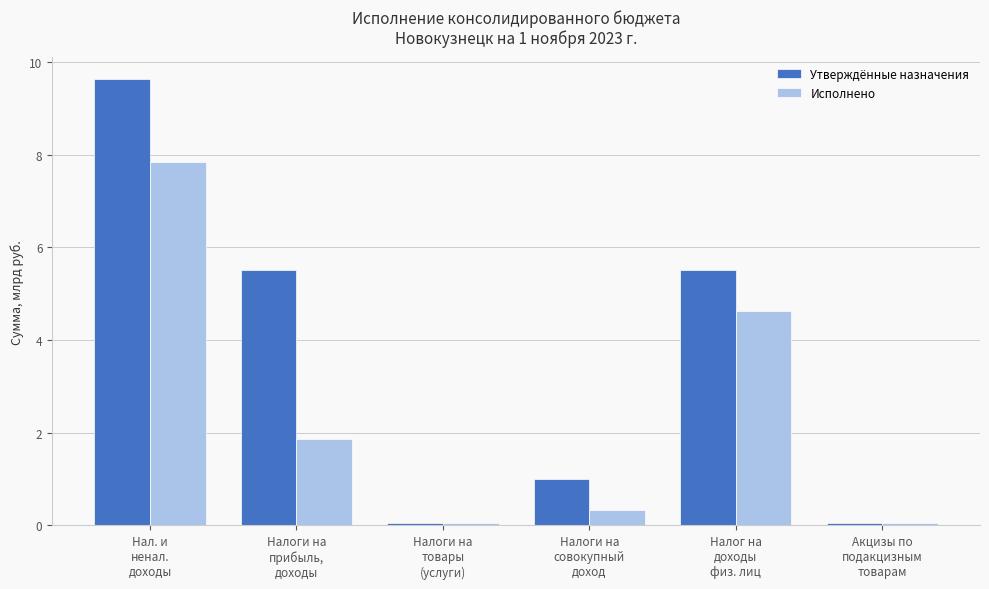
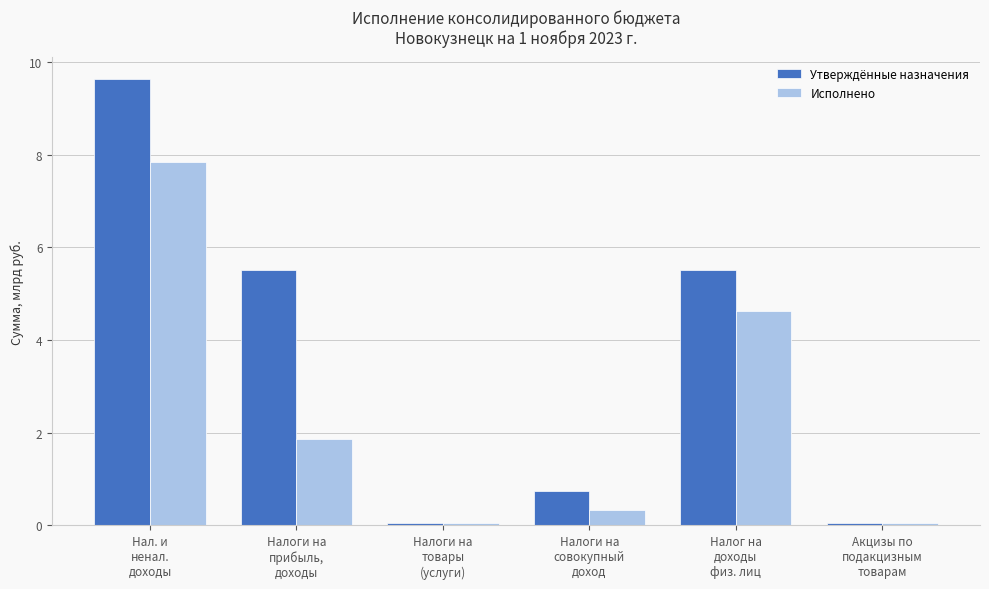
Утверждённые назначения, Налоги на совокупный доход: 1.0 -> 0.8
